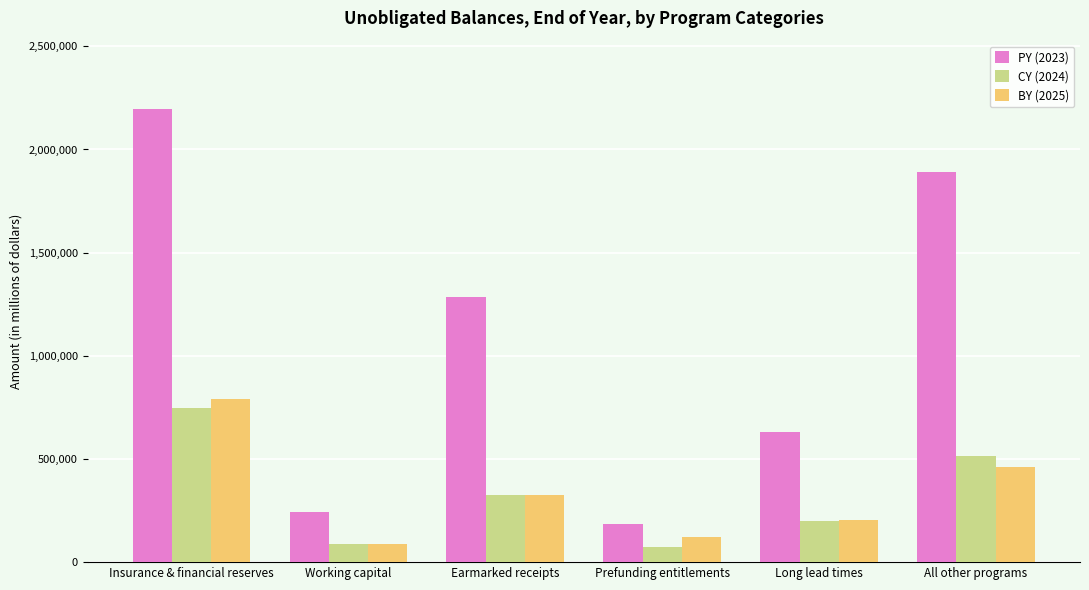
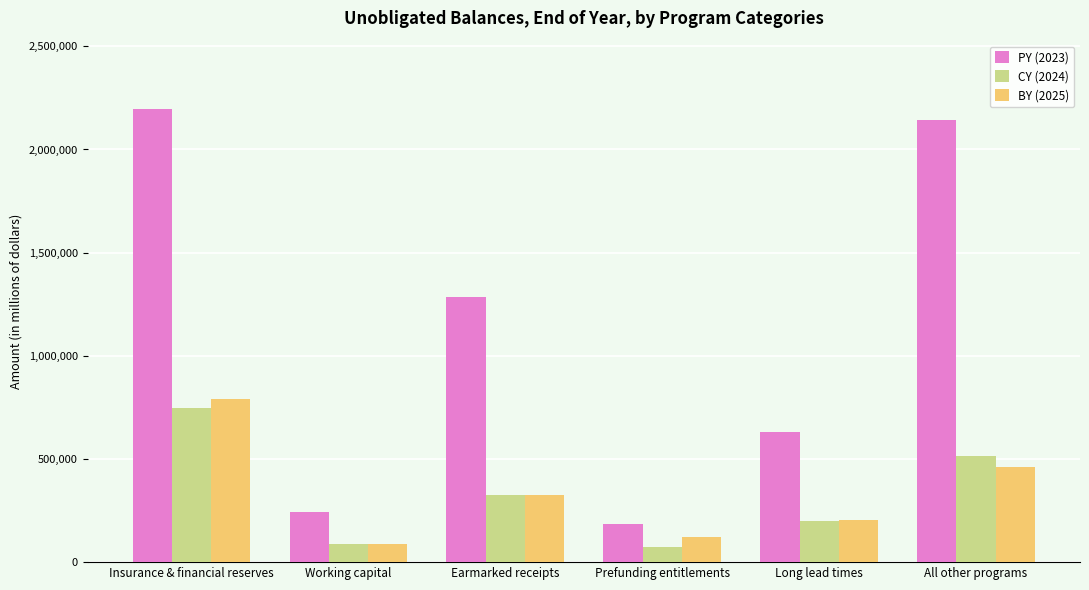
PY (2023), All other programs: 1,890,000 -> 2,140,000
